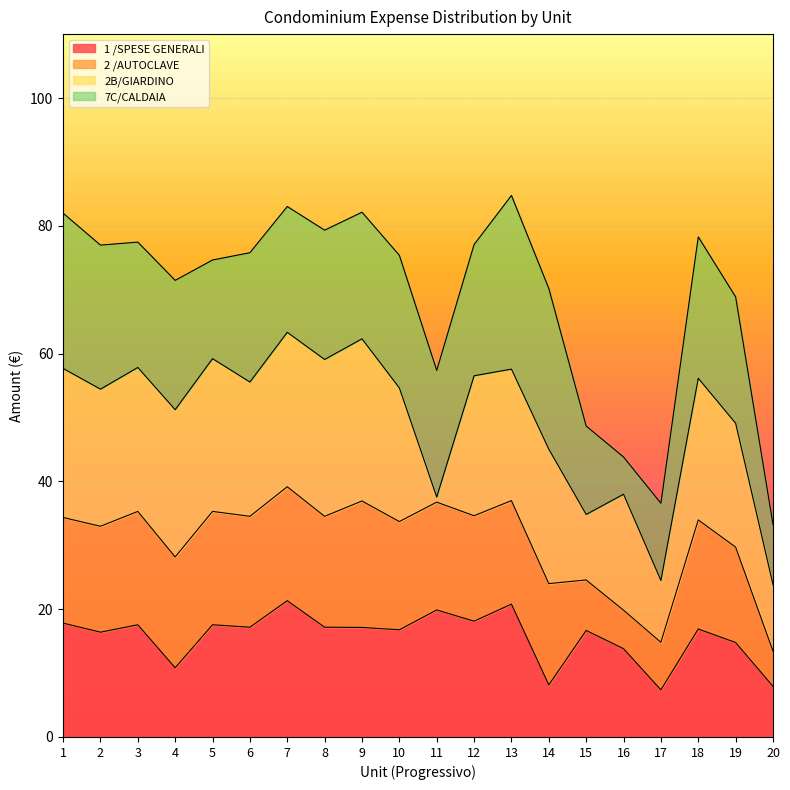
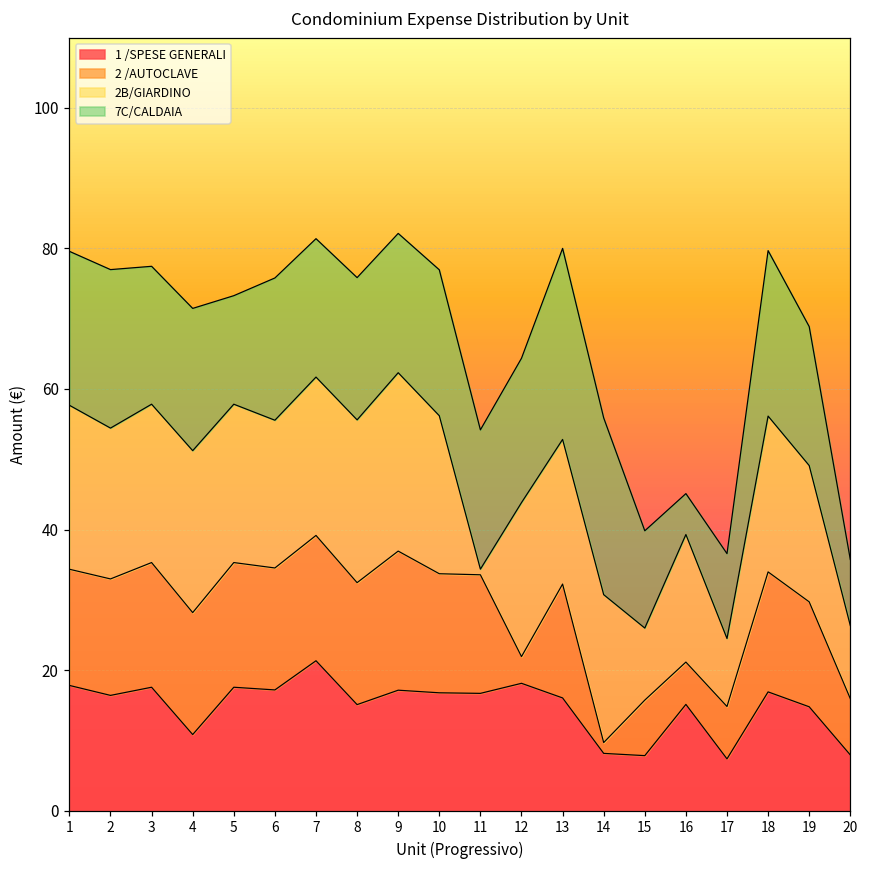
7C/CALDAIA, 1: 24 -> 22
2B/GIARDINO, 5: 24 -> 23
2B/GIARDINO, 7: 24 -> 23
1 /SPESE GENERALI, 8: 17 -> 15
2B/GIARDINO, 8: 25 -> 23
2B/GIARDINO, 10: 21 -> 22
1 /SPESE GENERALI, 11: 20 -> 17
2 /AUTOCLAVE, 12: 17 -> 4
1 /SPESE GENERALI, 13: 21 -> 16
2 /AUTOCLAVE, 14: 16 -> 2
1 /SPESE GENERALI, 15: 17 -> 8
1 /SPESE GENERALI, 16: 14 -> 15
7C/CALDAIA, 18: 22 -> 24
2 /AUTOCLAVE, 20: 6 -> 8
